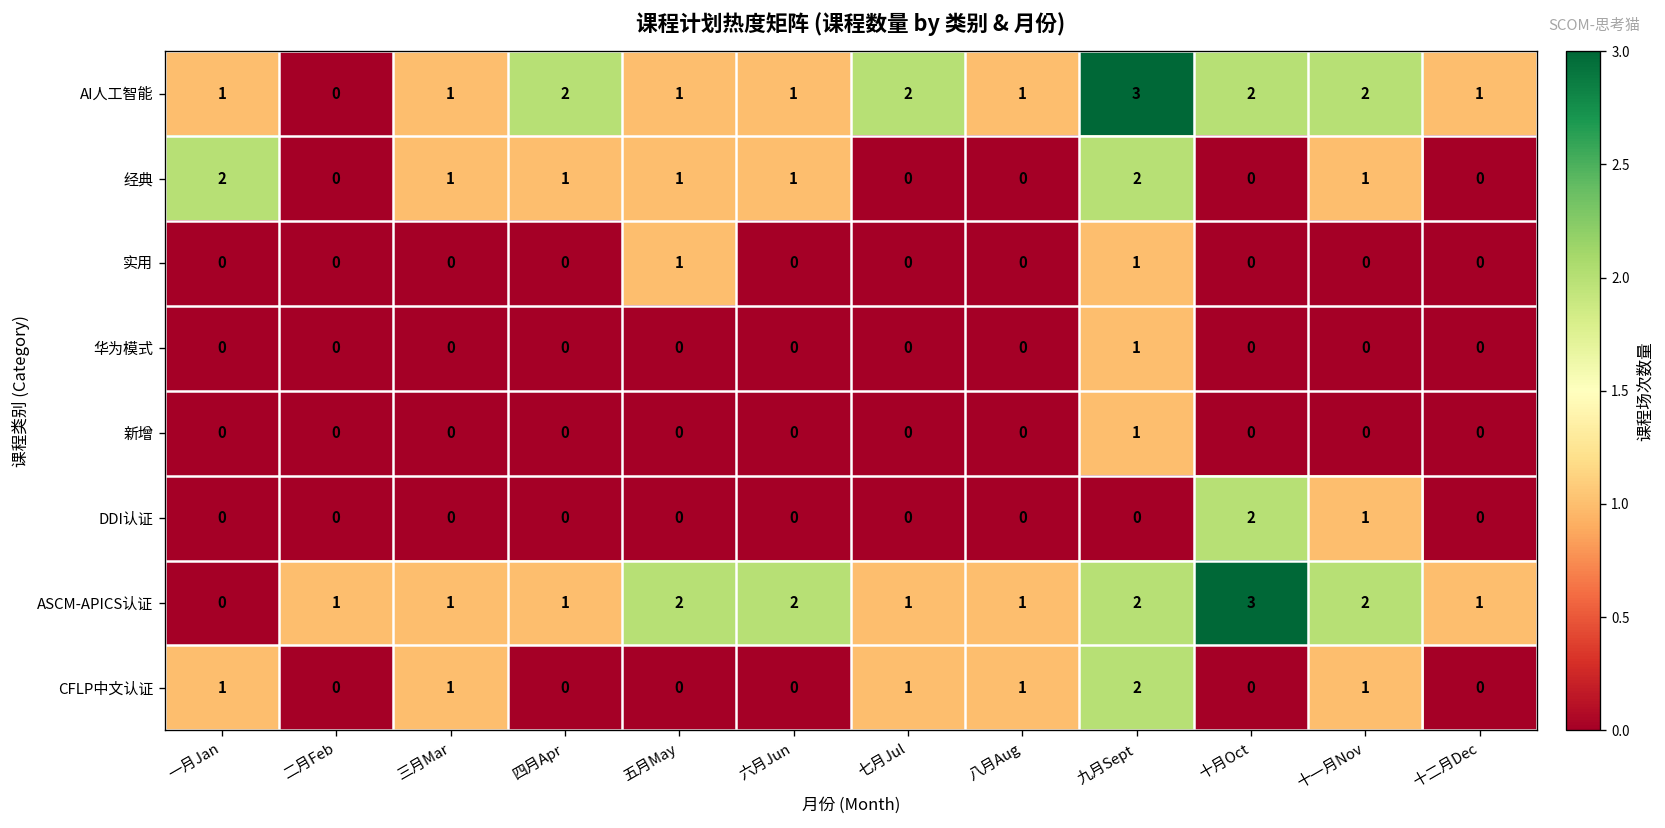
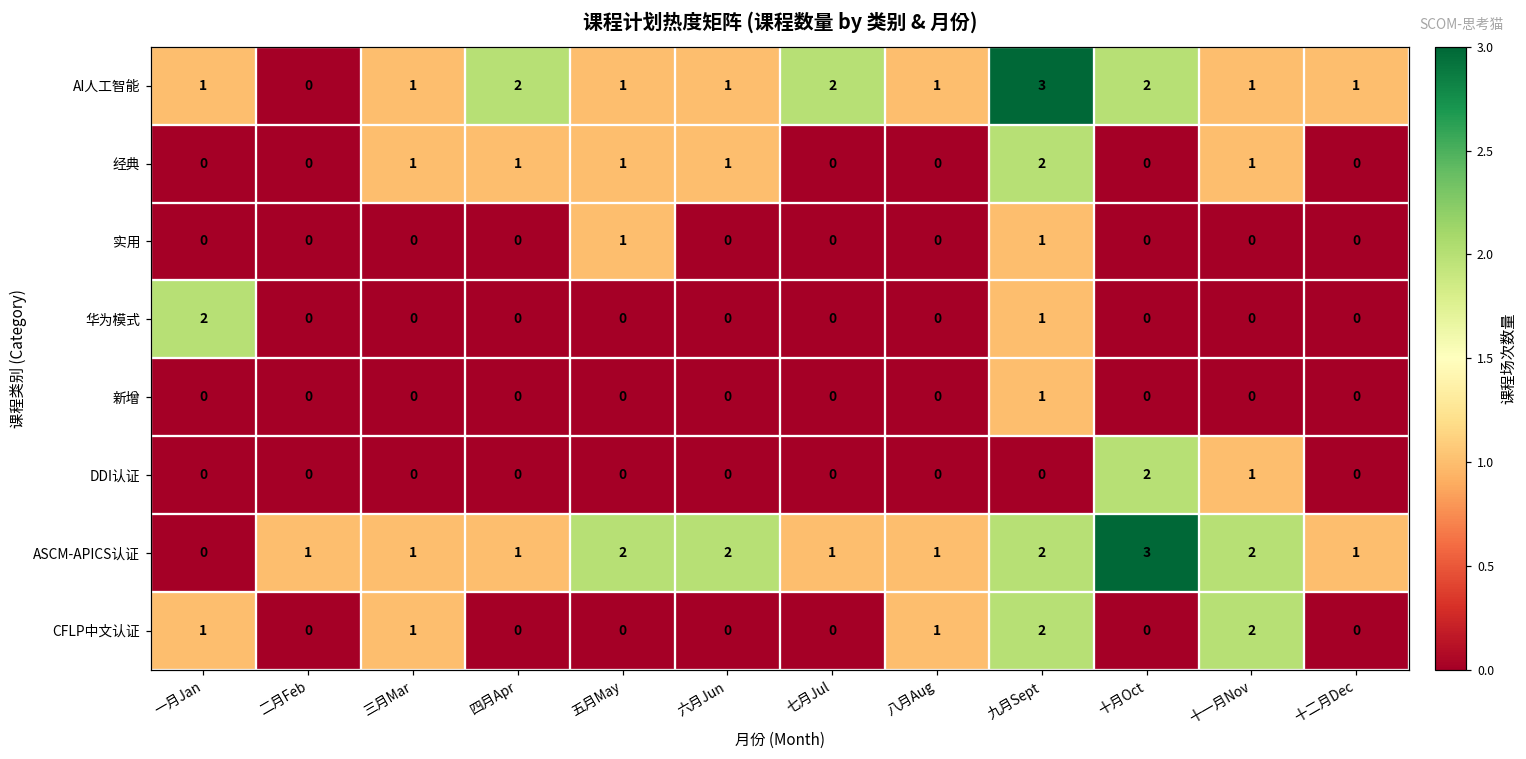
AI人工智能, 十一月Nov: 2 -> 1
经典, 一月Jan: 2 -> 0
华为模式, 一月Jan: 0 -> 2
CFLP中文认证, 七月Jul: 1 -> 0
CFLP中文认证, 十一月Nov: 1 -> 2
